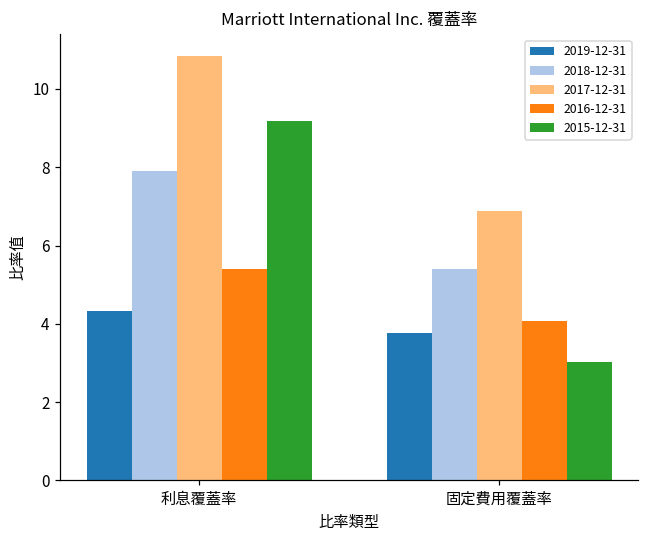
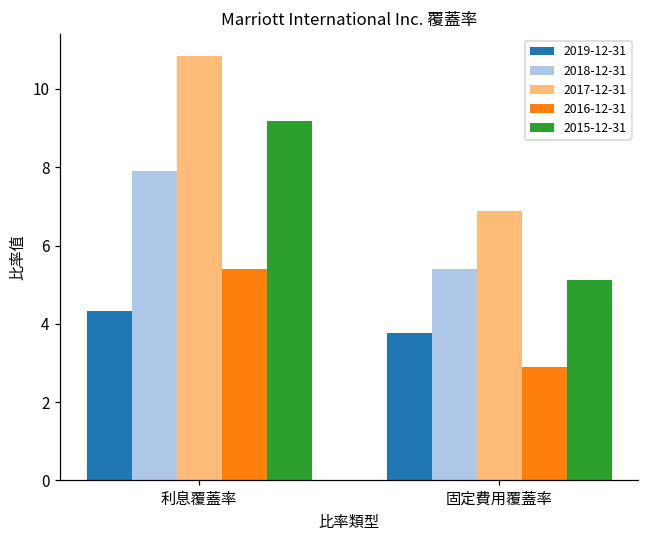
2016-12-31, 固定費用覆蓋率: 4.1 -> 2.9
2015-12-31, 固定費用覆蓋率: 3.0 -> 5.1
